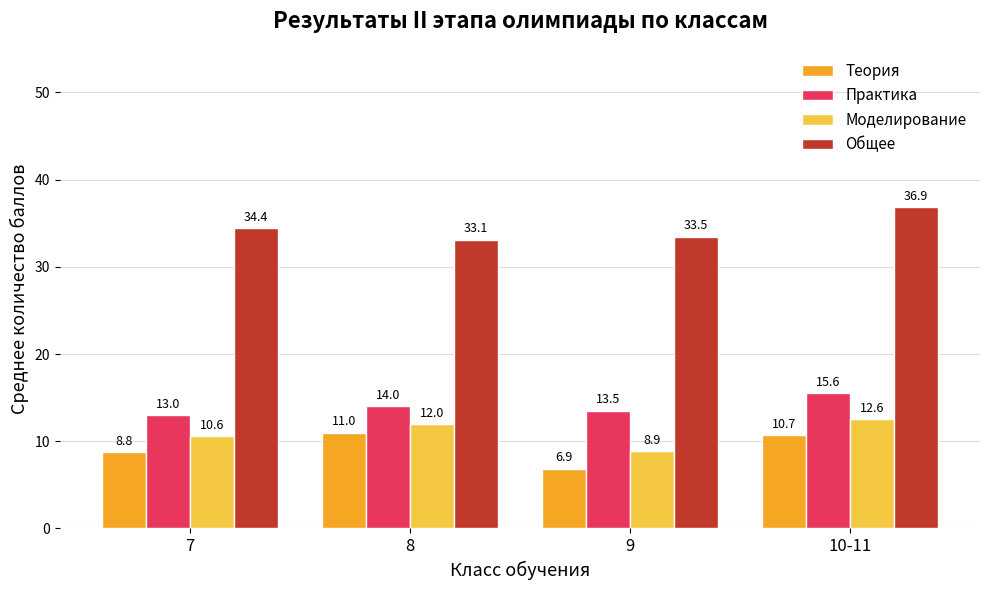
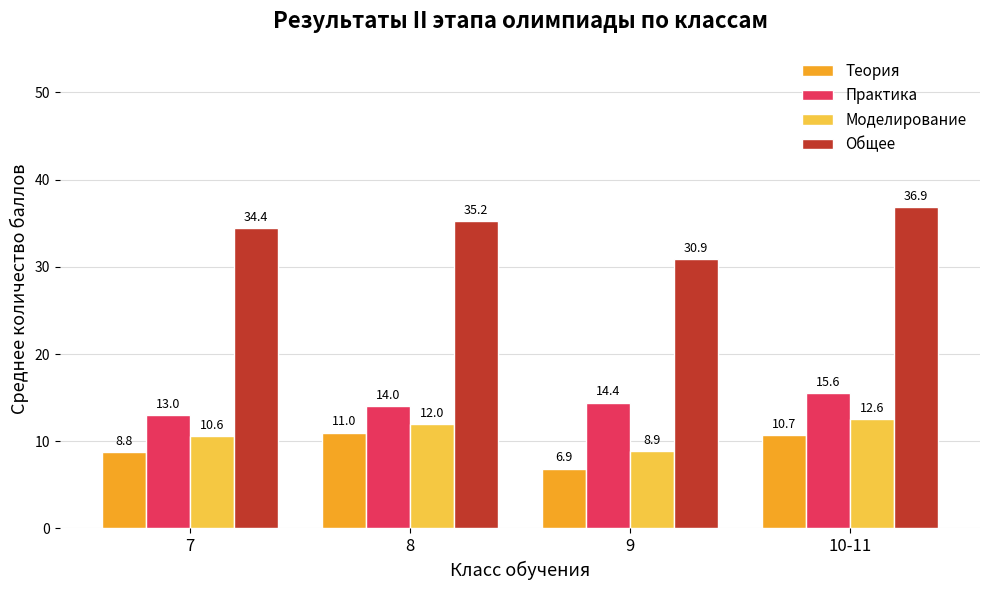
Общее, 8: 33.1 -> 35.2
Практика, 9: 13.5 -> 14.4
Общее, 9: 33.5 -> 30.9
